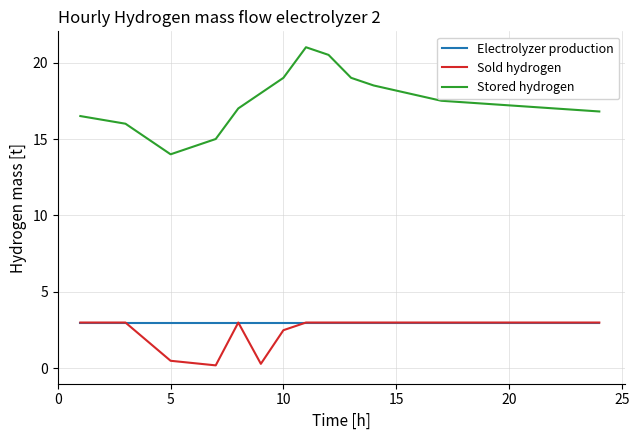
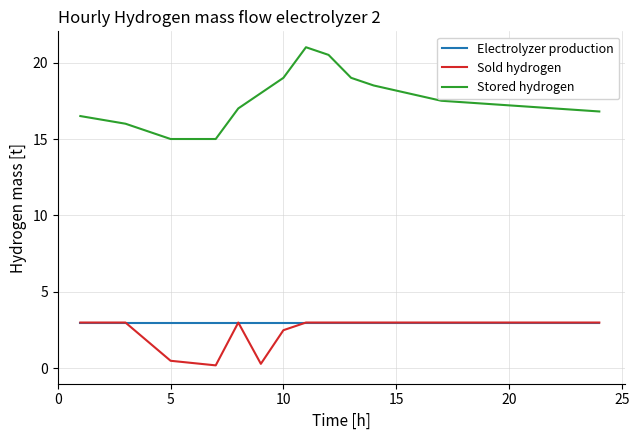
Stored hydrogen, 5: 14 -> 15
